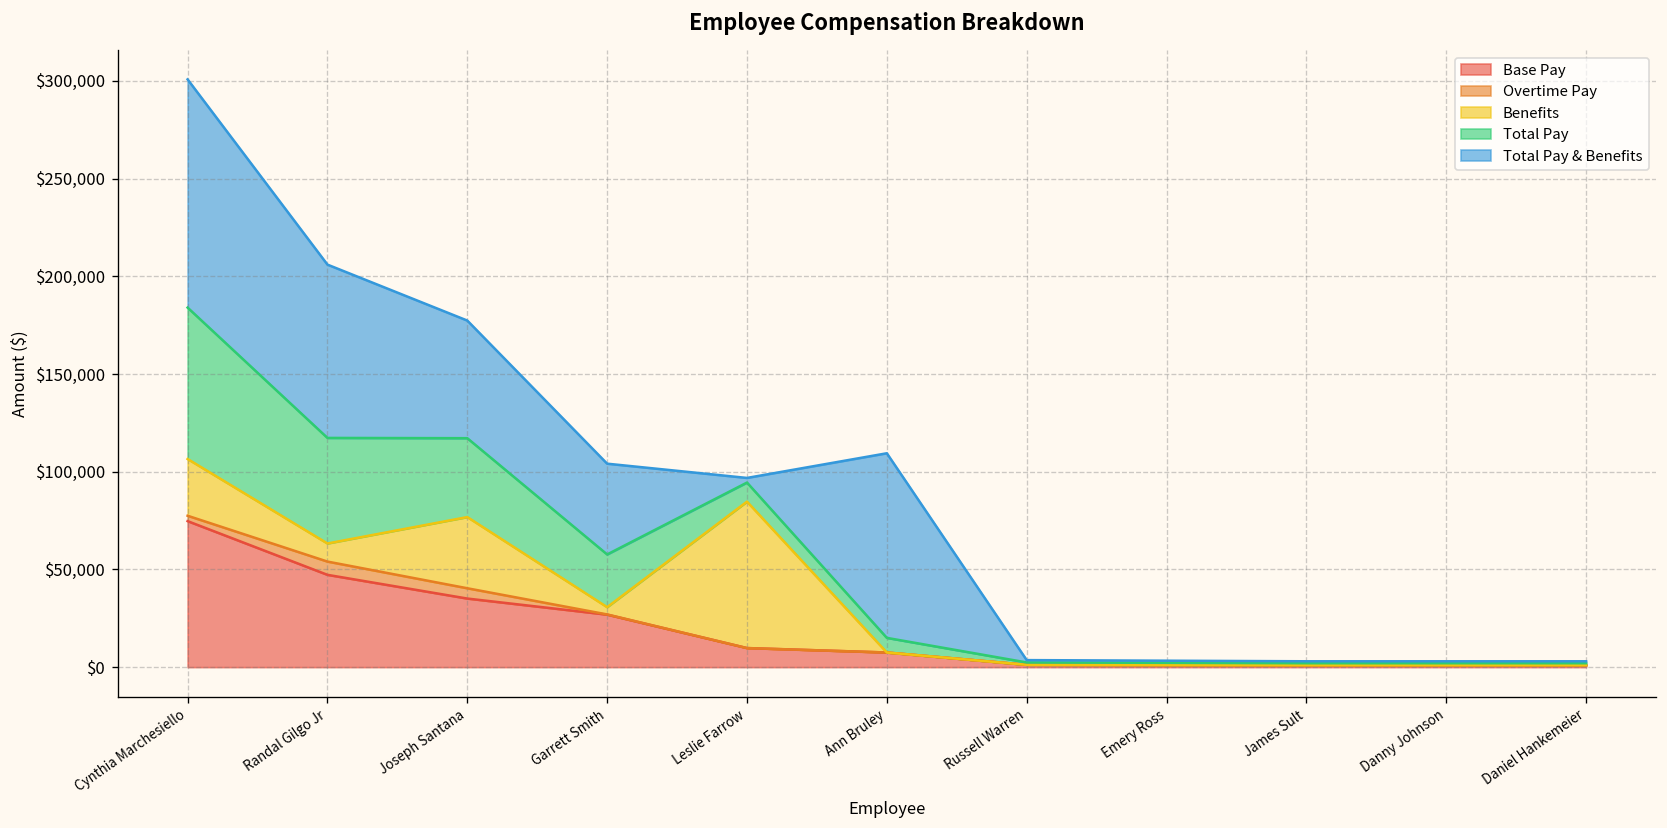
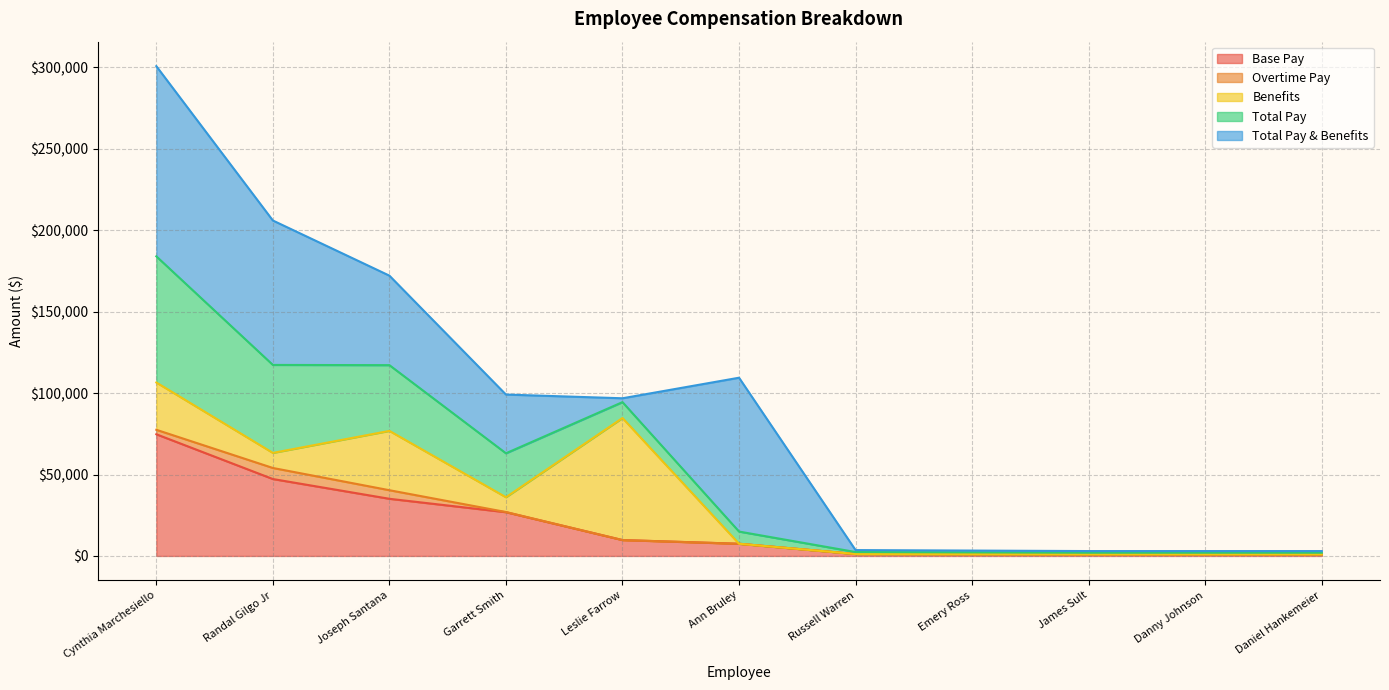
Total Pay & Benefits, Joseph Santana: $60,000 -> $55,000
Benefits, Garrett Smith: $4,000 -> $9,000
Total Pay & Benefits, Garrett Smith: $46,000 -> $36,000
